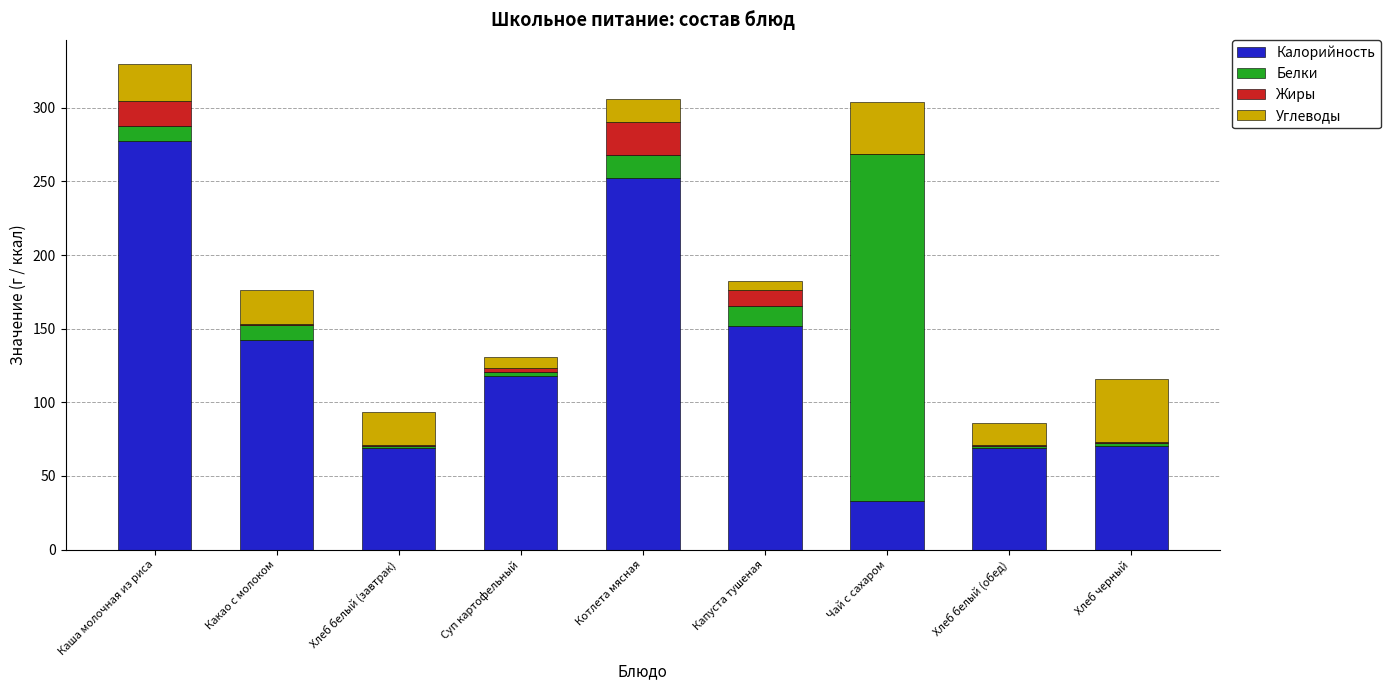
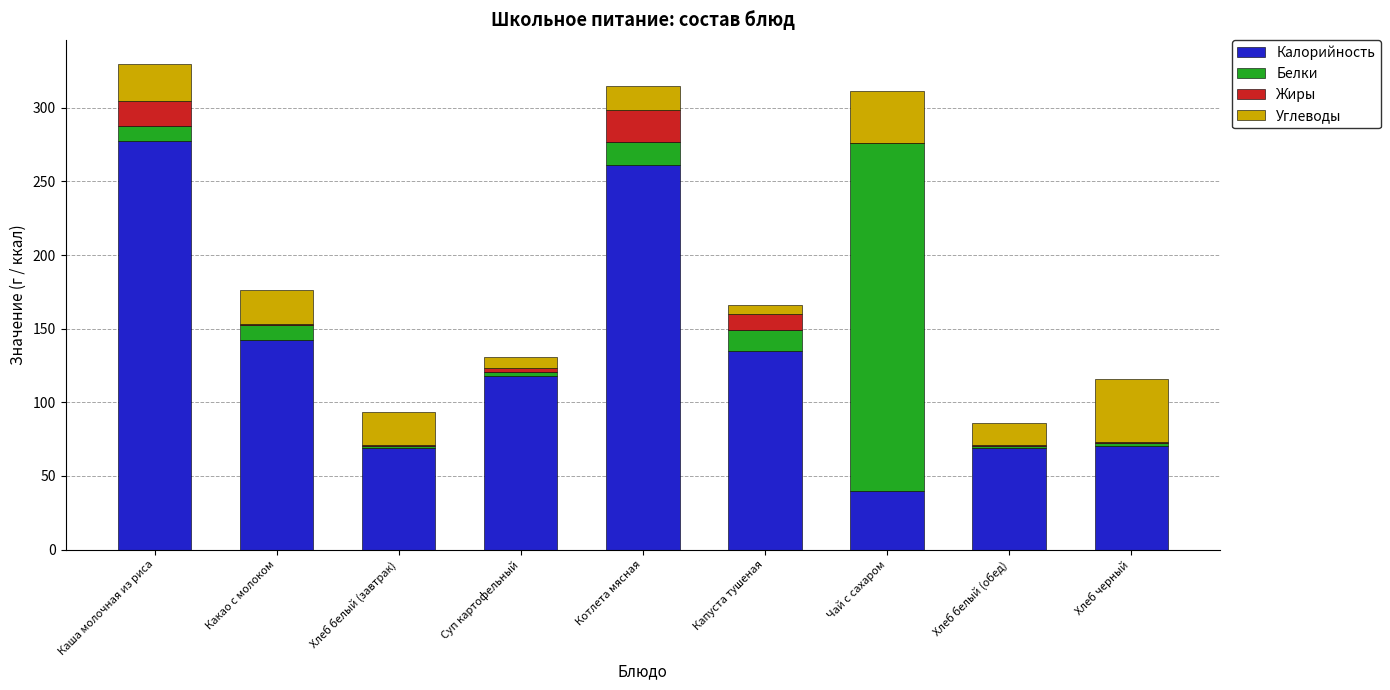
Калорийность, Котлета мясная: 252 -> 261
Калорийность, Капуста тушеная: 152 -> 135
Калорийность, Чай с сахаром: 33 -> 40
